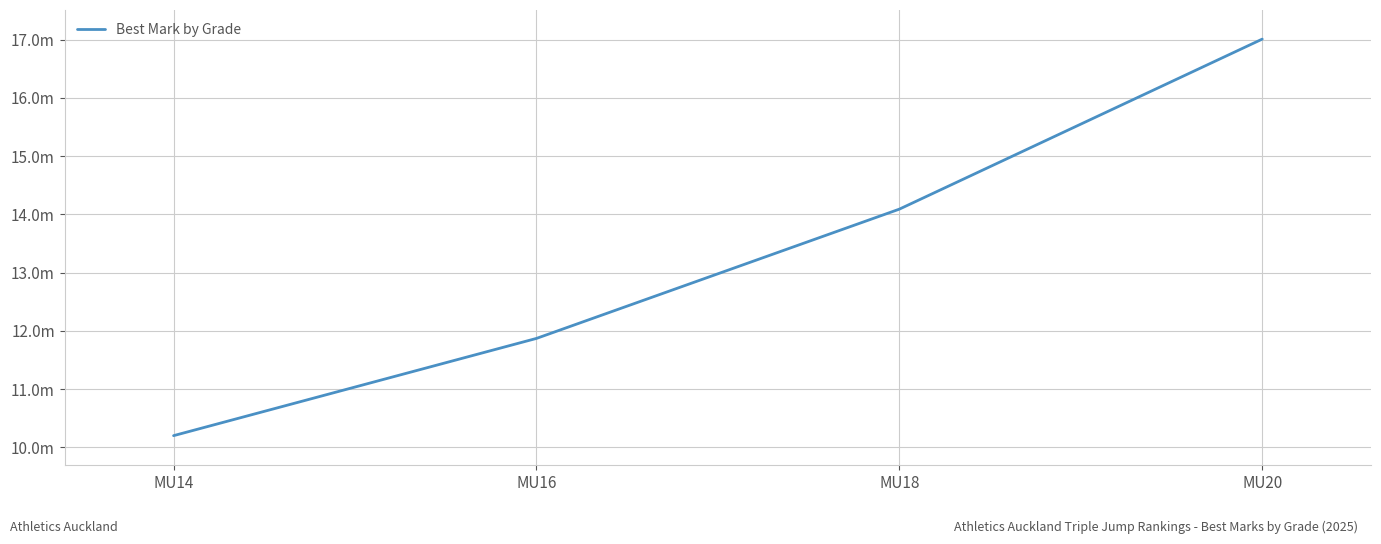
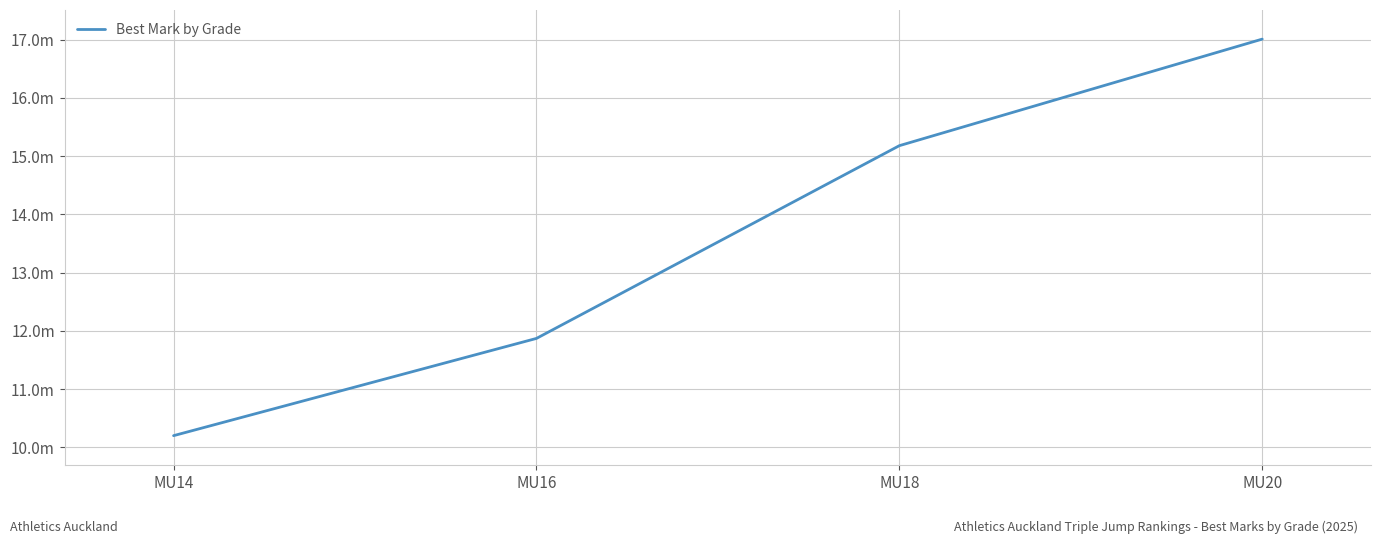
MU18: 14.1m -> 15.2m
